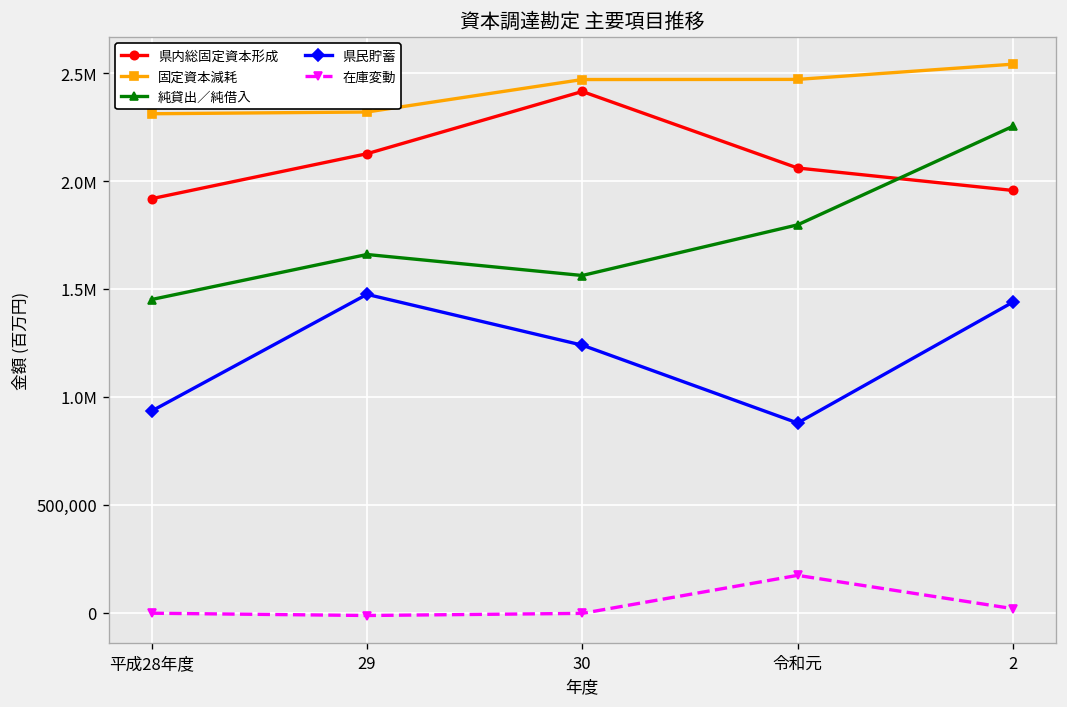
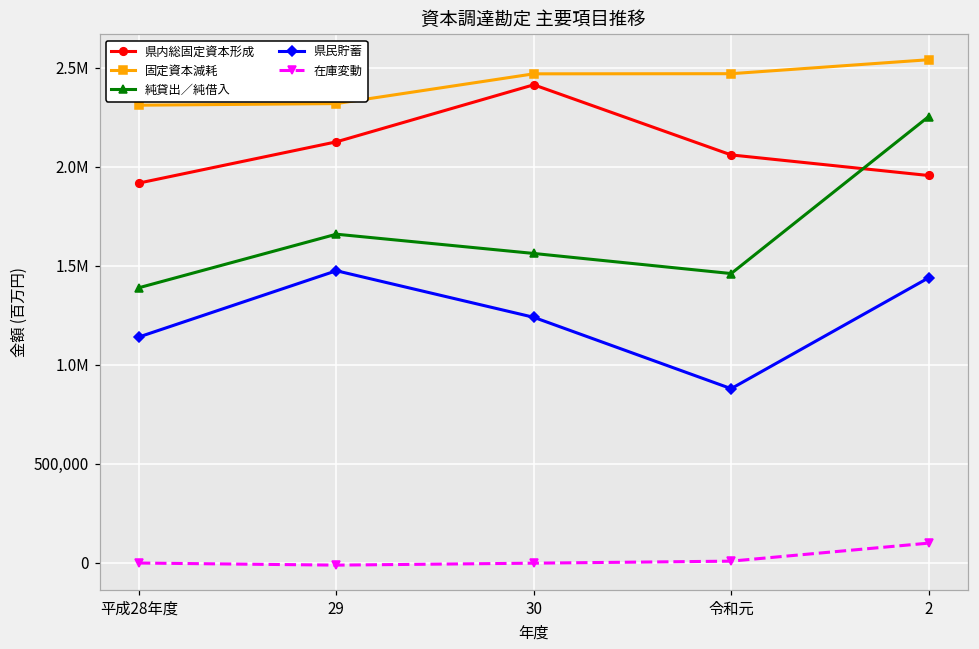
純貸出／純借入, 平成28年度: 1,450,000 -> 1,390,000
県民貯蓄, 平成28年度: 930,000 -> 1,140,000
純貸出／純借入, 令和元: 1,800,000 -> 1,460,000
在庫変動, 令和元: 170,000 -> 10,000
在庫変動, 2: 20,000 -> 100,000
